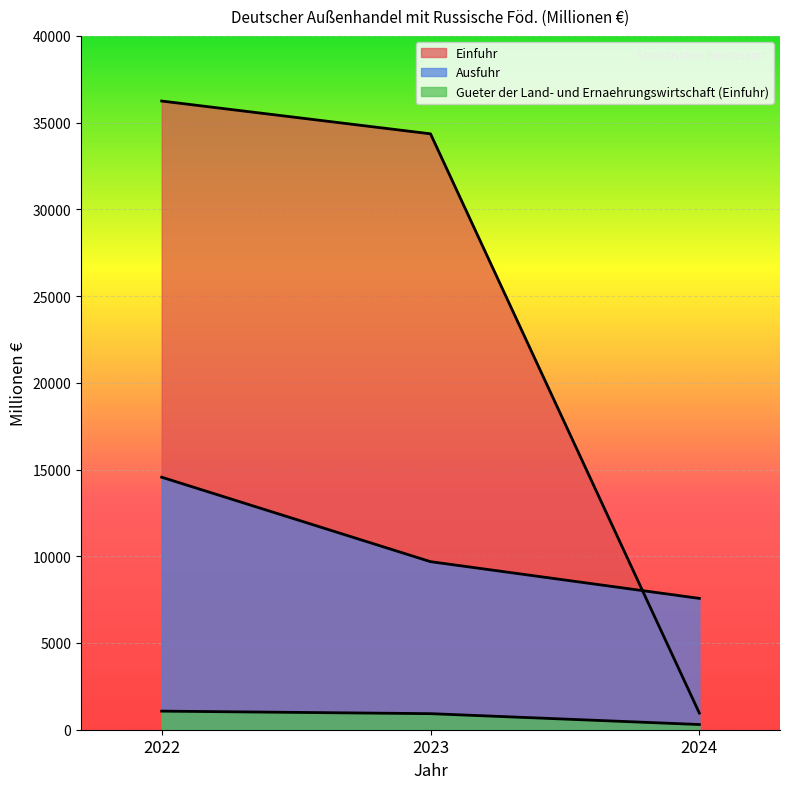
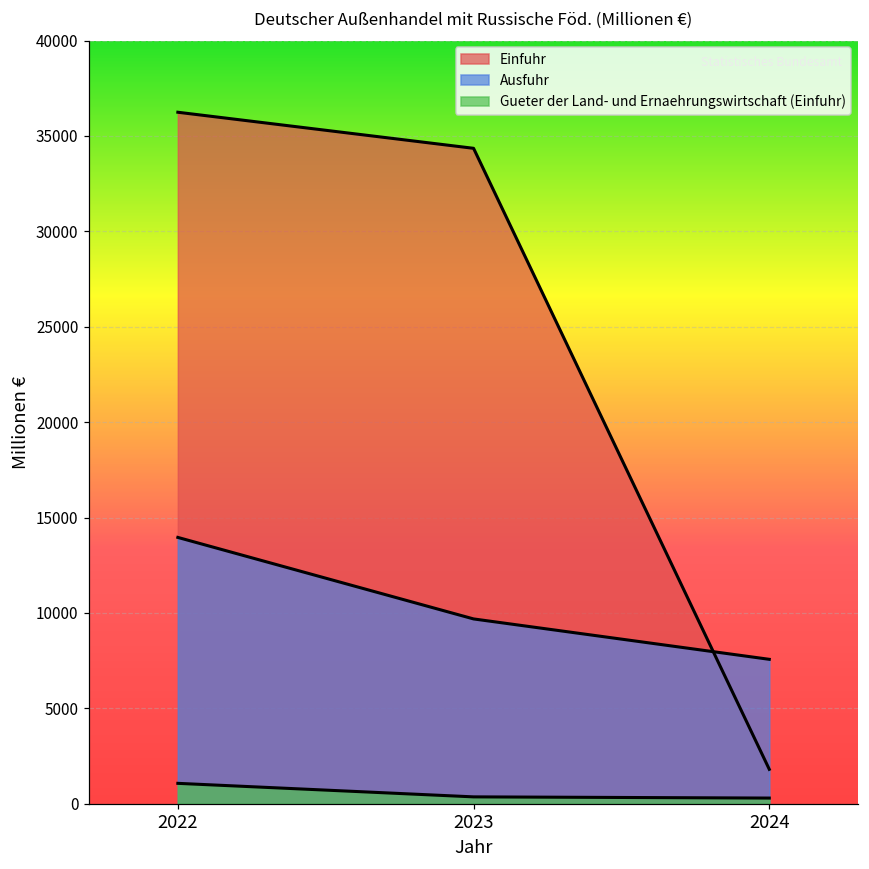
Ausfuhr, 2022: 14600 -> 14000
Gueter der Land- und Ernaehrungswirtschaft (Einfuhr), 2023: 900 -> 400
Einfuhr, 2024: 1000 -> 1800
